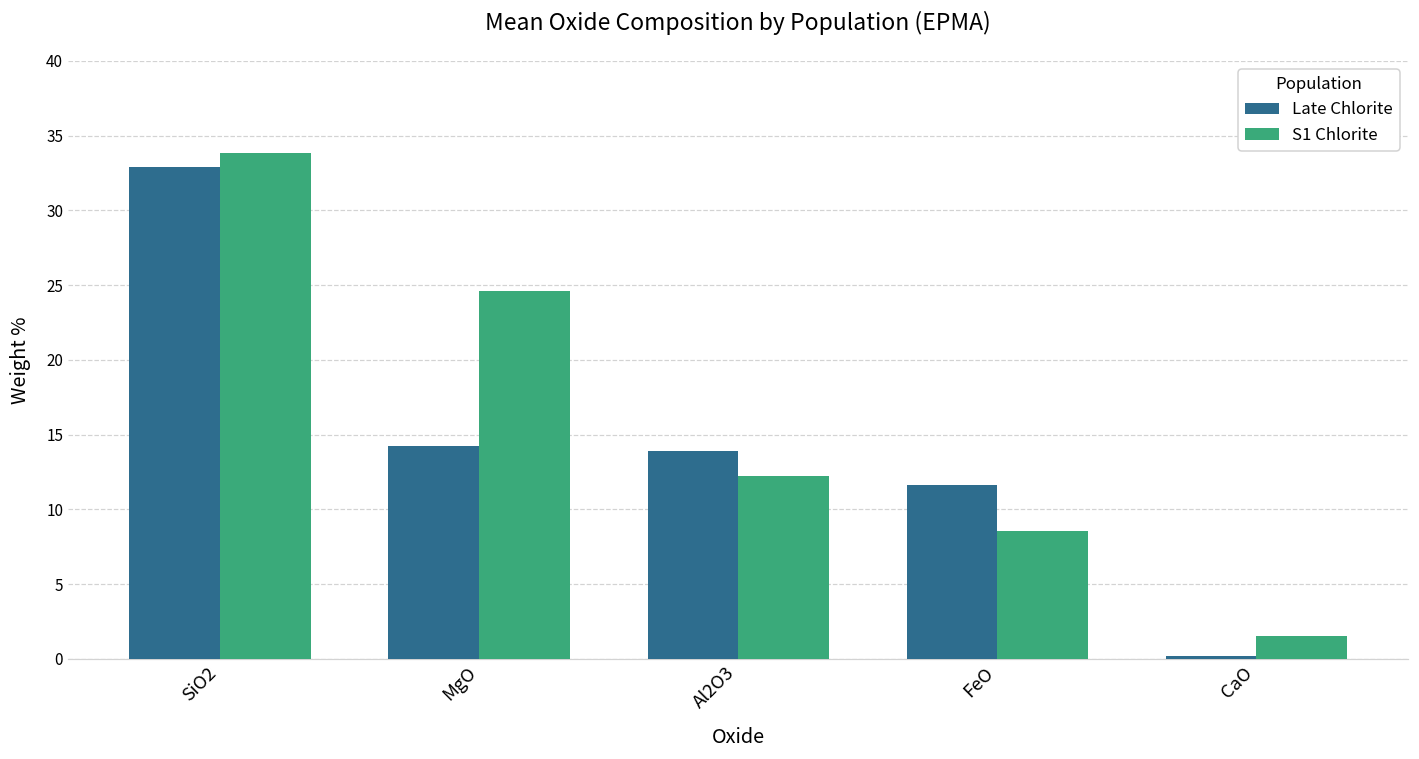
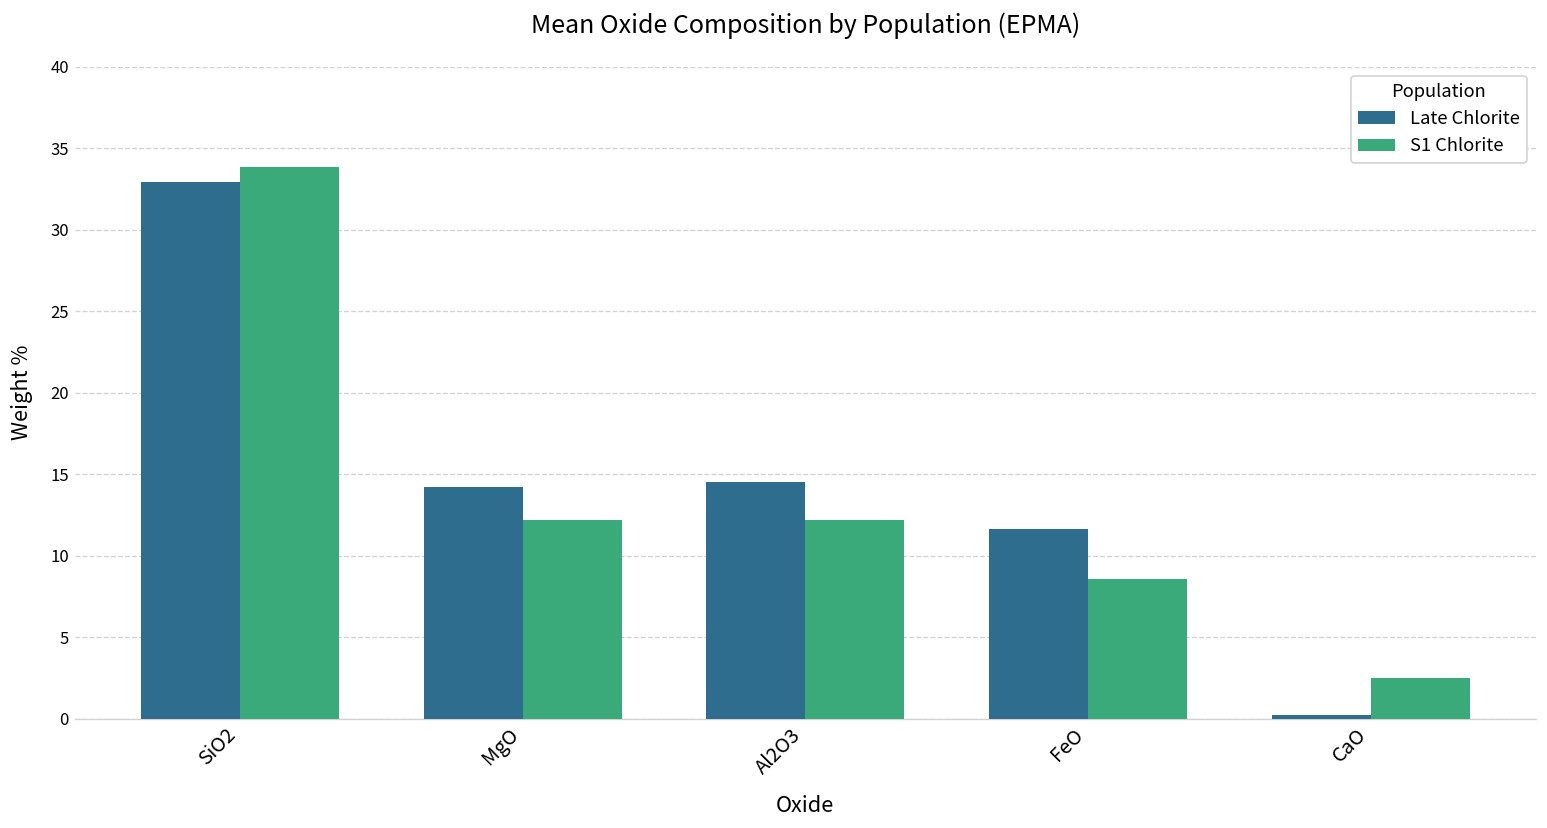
S1 Chlorite, MgO: 24.6 -> 12.2
Late Chlorite, Al2O3: 13.9 -> 14.5
S1 Chlorite, CaO: 1.5 -> 2.5
